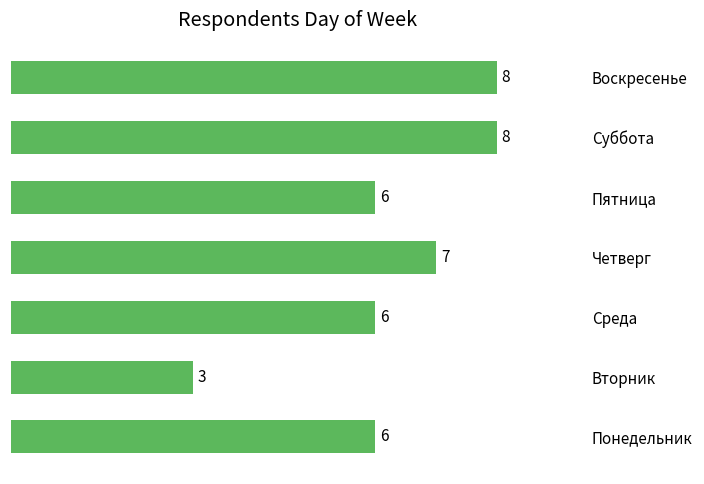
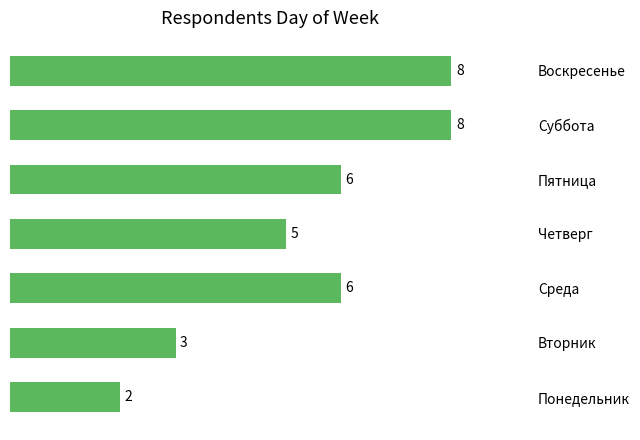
Четверг: 7 -> 5
Понедельник: 6 -> 2
